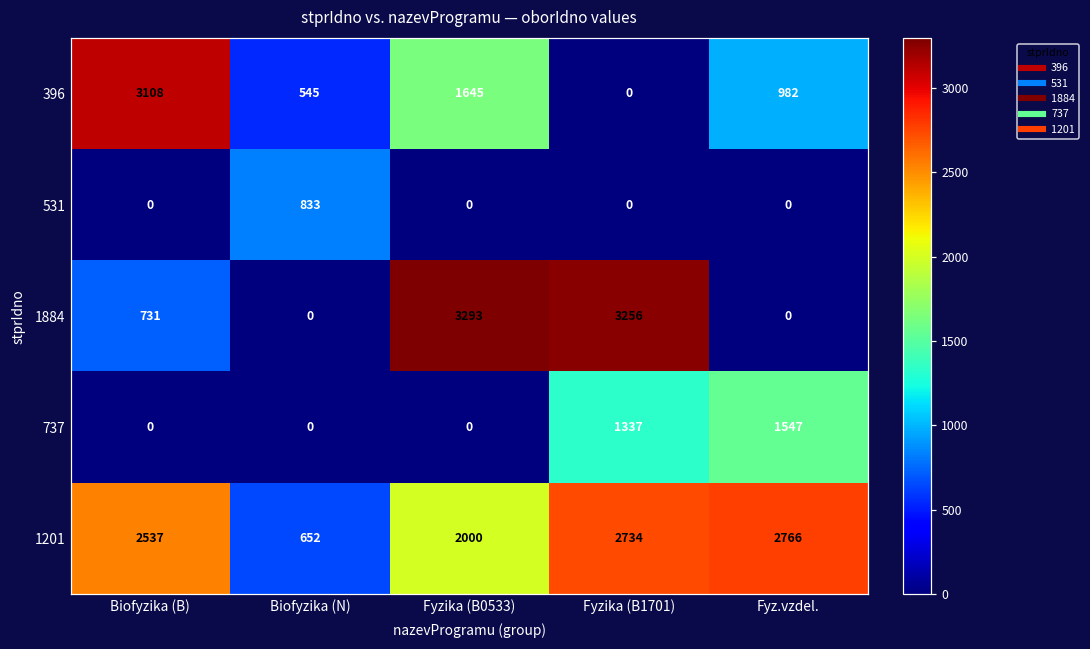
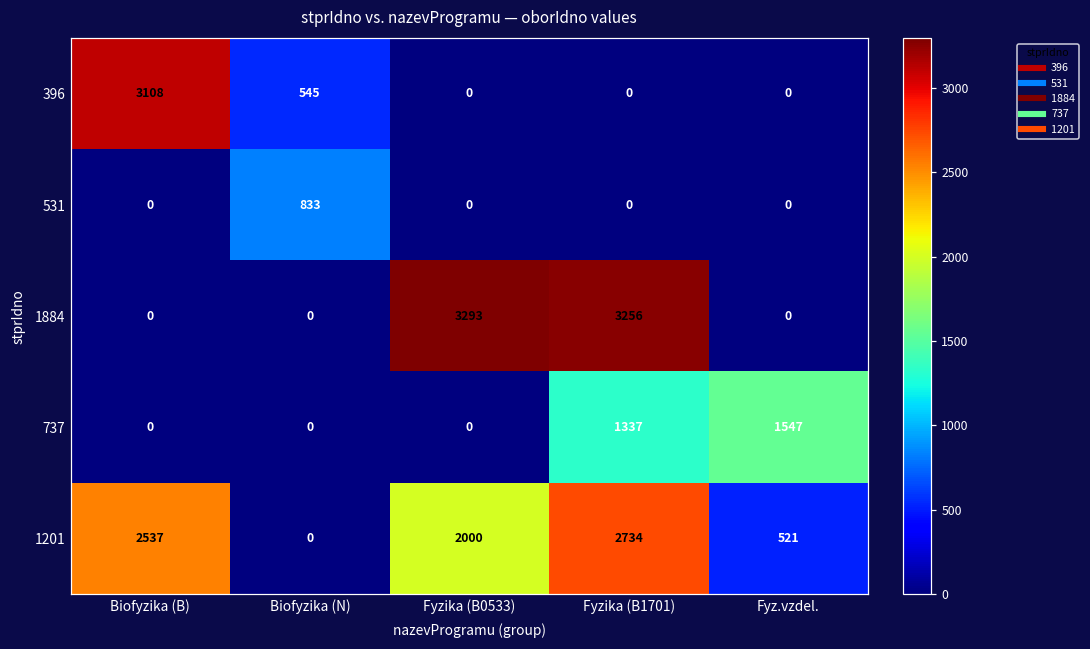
396, Fyzika (B0533): 1645 -> 0
396, Fyz.vzdel.: 982 -> 0
1884, Biofyzika (B): 731 -> 0
1201, Biofyzika (N): 652 -> 0
1201, Fyz.vzdel.: 2766 -> 521
